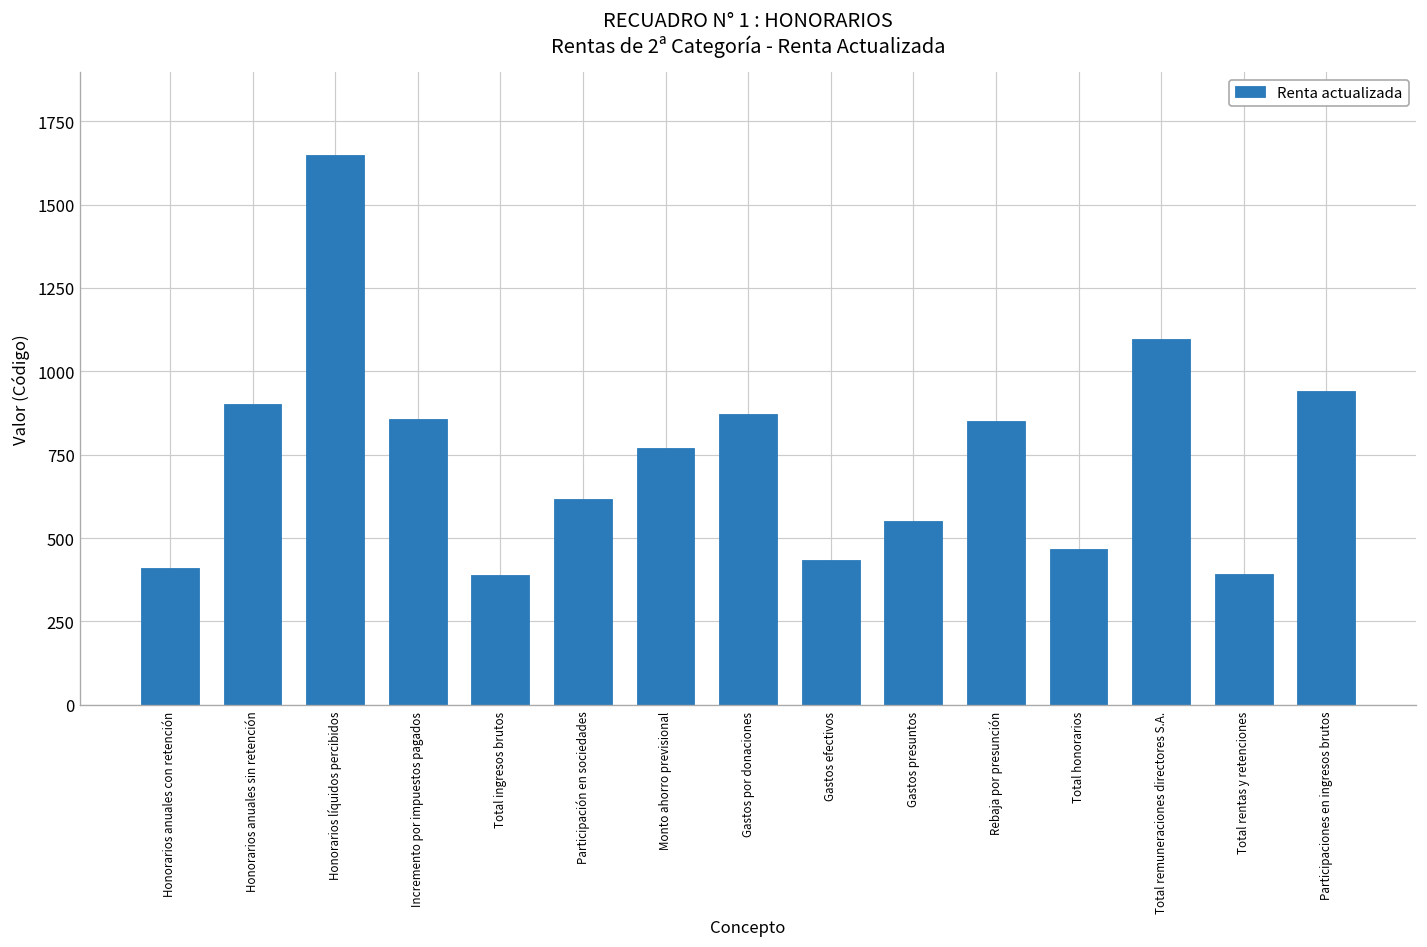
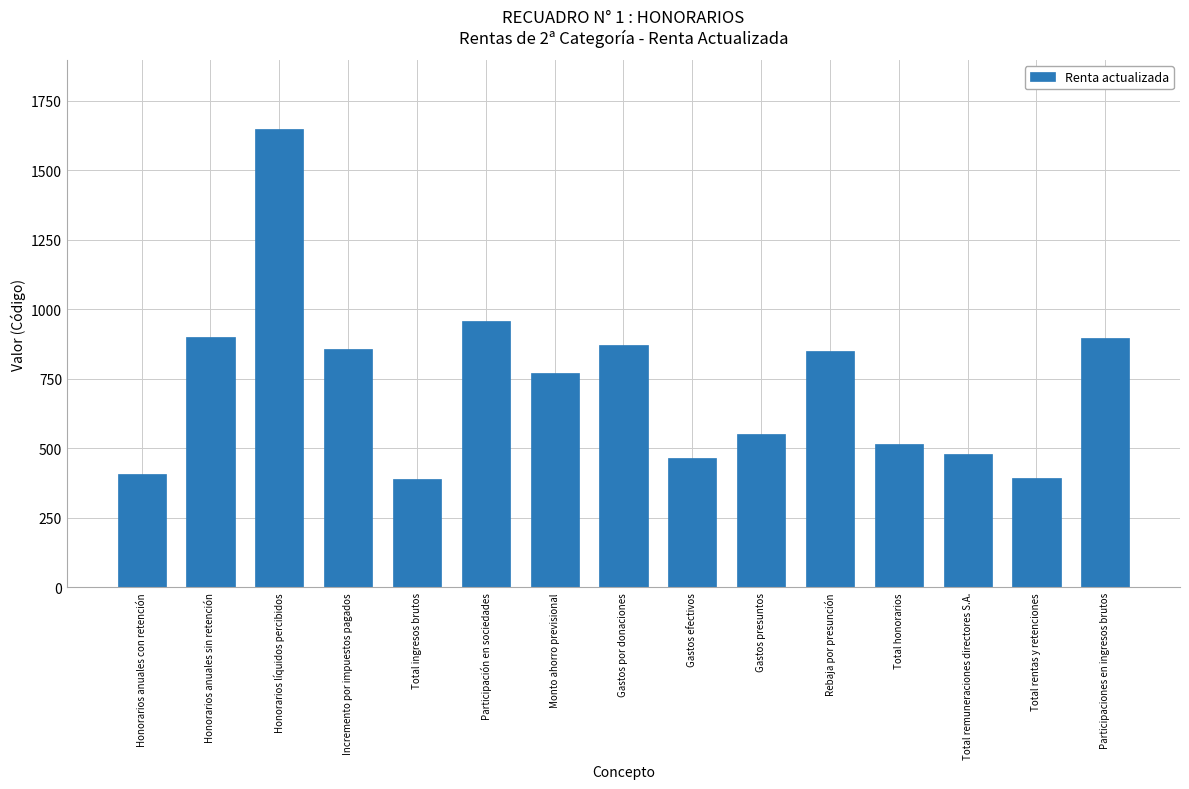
Participación en sociedades: 620 -> 960
Gastos efectivos: 430 -> 470
Total honorarios: 470 -> 520
Total remuneraciones directores S.A.: 1100 -> 480
Participaciones en ingresos brutos: 940 -> 900
